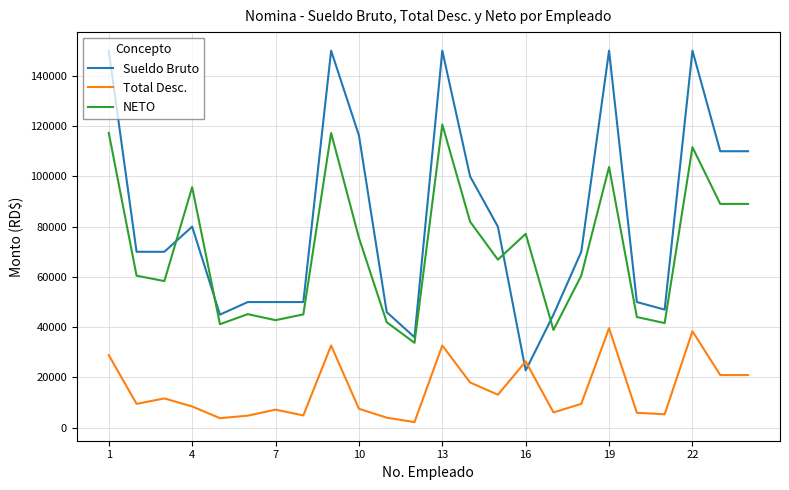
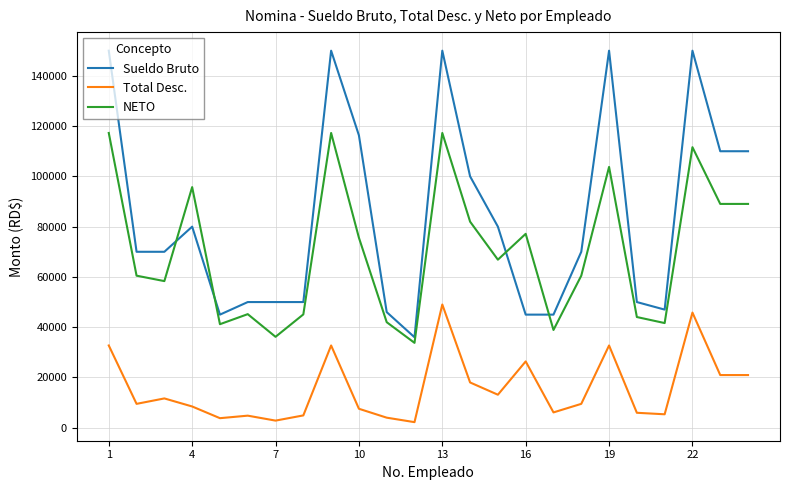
Total Desc., 1: 29000 -> 33000
Total Desc., 7: 7000 -> 3000
NETO, 7: 43000 -> 36000
Total Desc., 13: 33000 -> 49000
NETO, 13: 121000 -> 117000
Sueldo Bruto, 16: 23000 -> 45000
Total Desc., 19: 40000 -> 33000
Total Desc., 22: 38000 -> 46000
